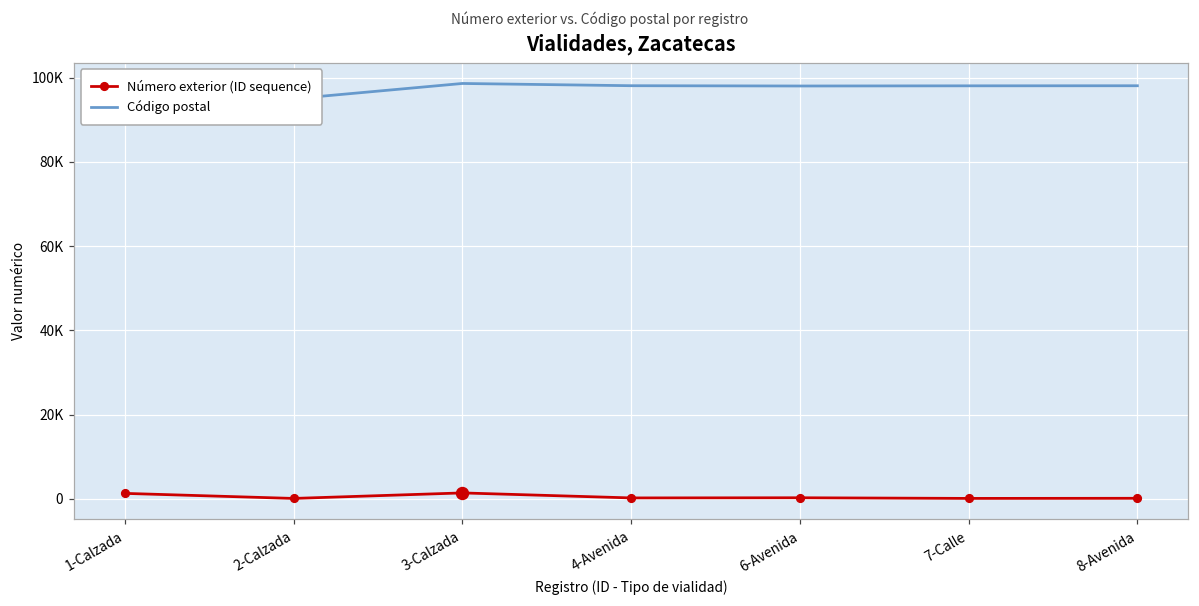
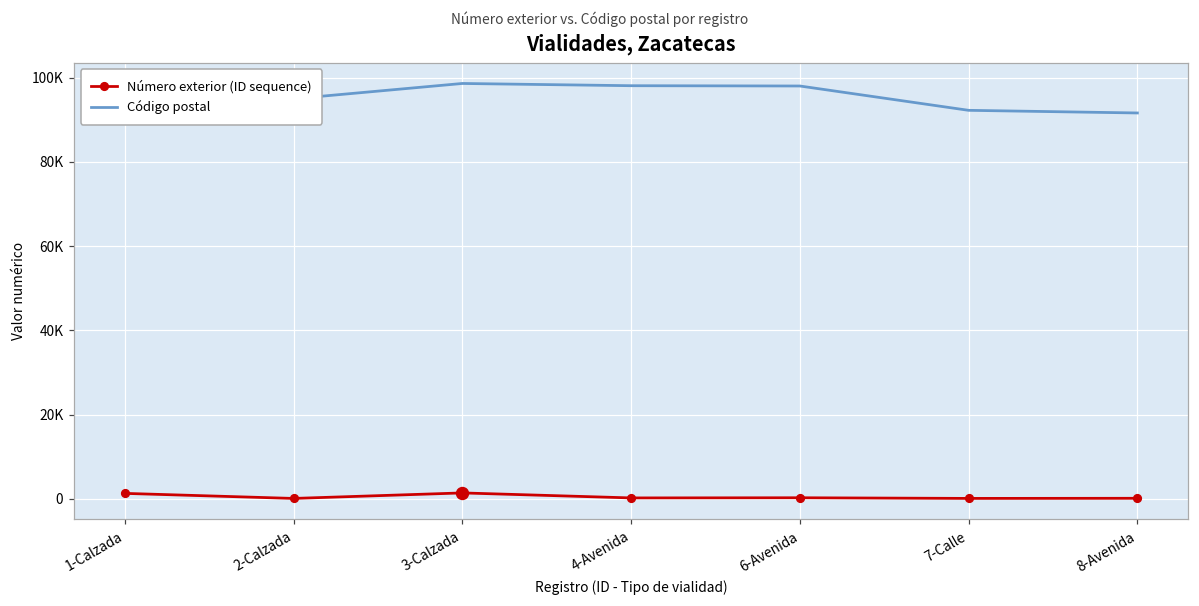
Código postal, 7-Calle: 98000 -> 92000
Código postal, 8-Avenida: 98000 -> 92000
